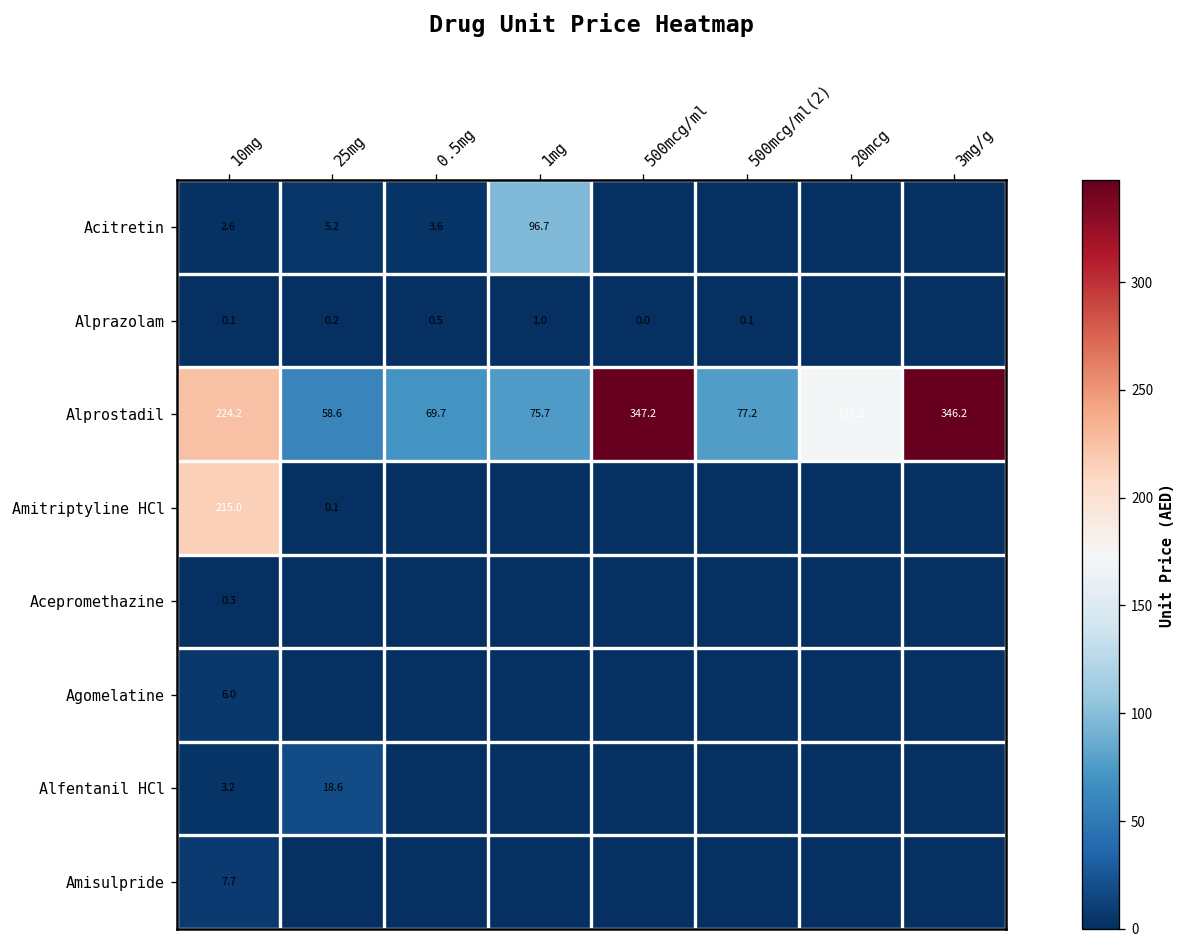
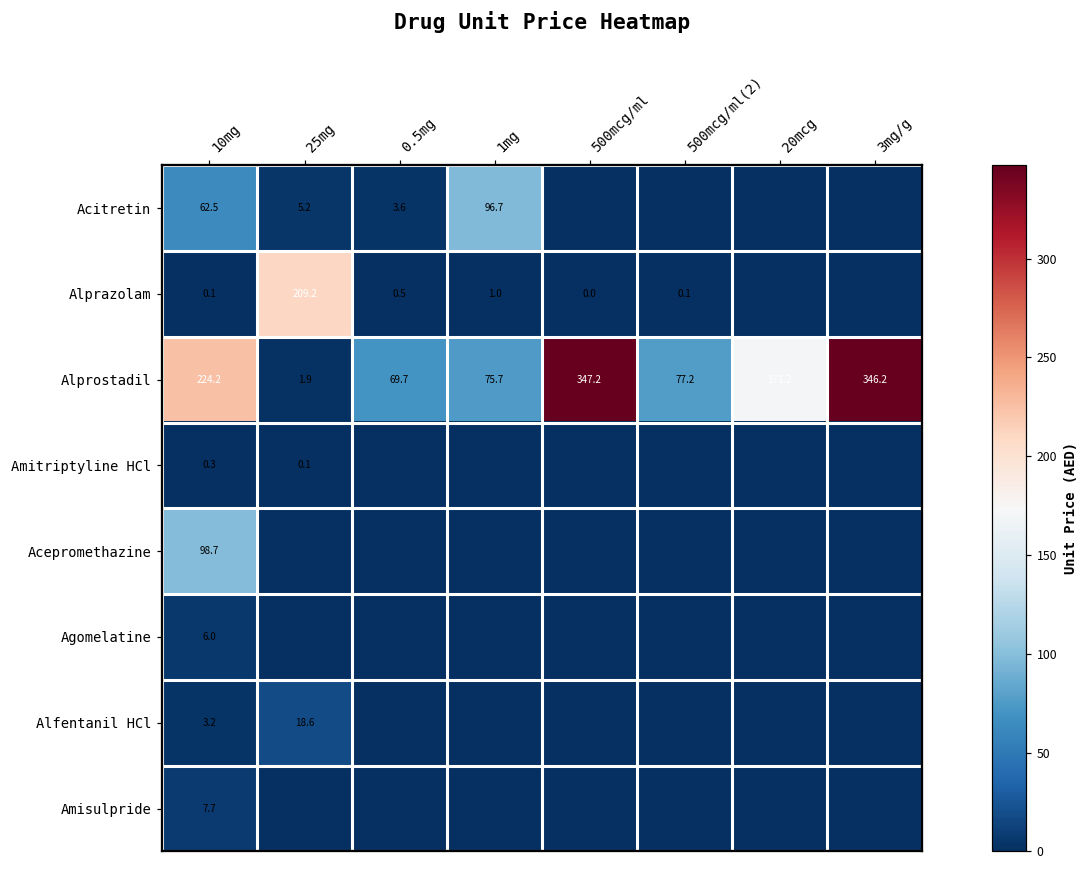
Acitretin, 10mg: 2.6 -> 62.5
Alprazolam, 25mg: 0.2 -> 209.2
Alprostadil, 25mg: 58.6 -> 1.9
Amitriptyline HCl, 10mg: 215.0 -> 0.3
Acepromethazine, 10mg: 0.3 -> 98.7
